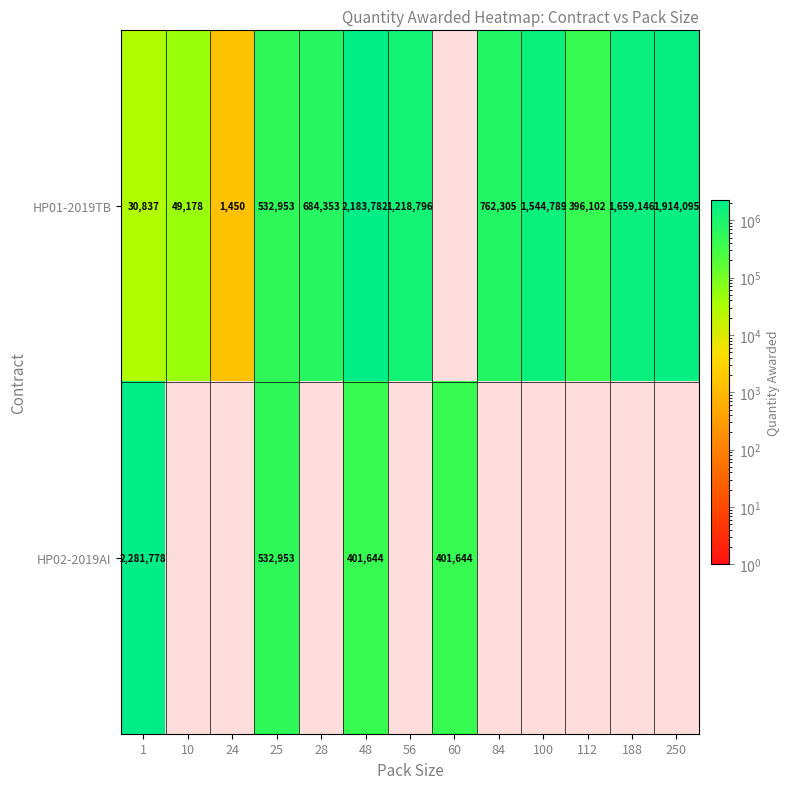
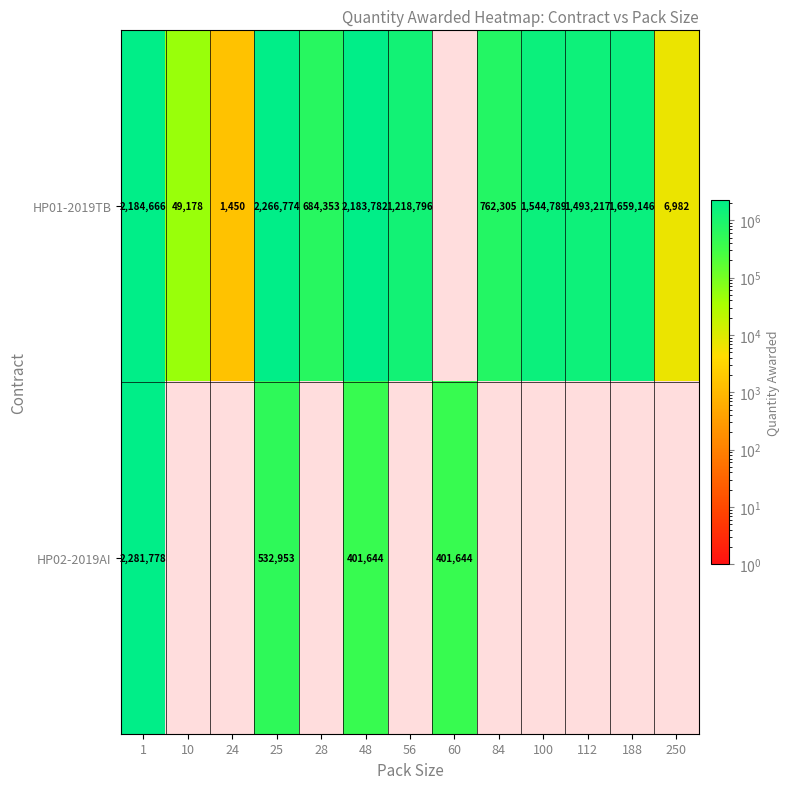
HP01-2019TB, 1: 30,837 -> 2,184,666
HP01-2019TB, 25: 532,953 -> 2,266,774
HP01-2019TB, 112: 396,102 -> 1,493,217
HP01-2019TB, 250: 1,914,095 -> 6,982
